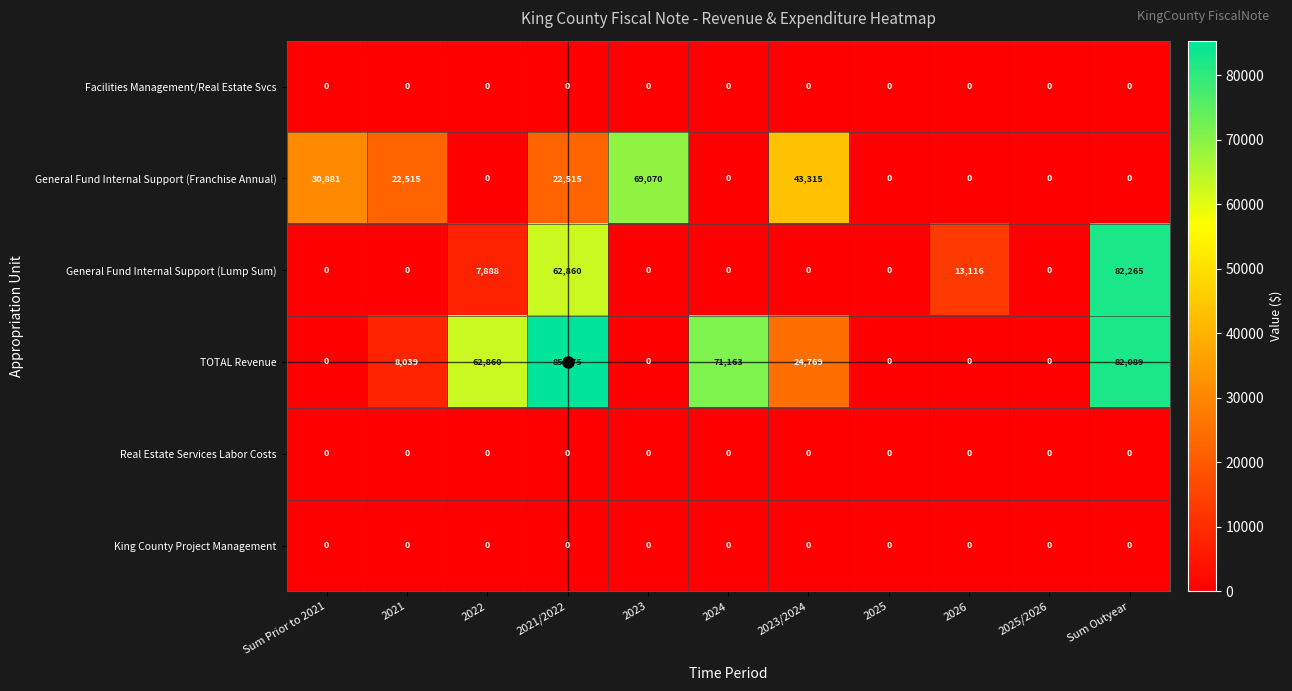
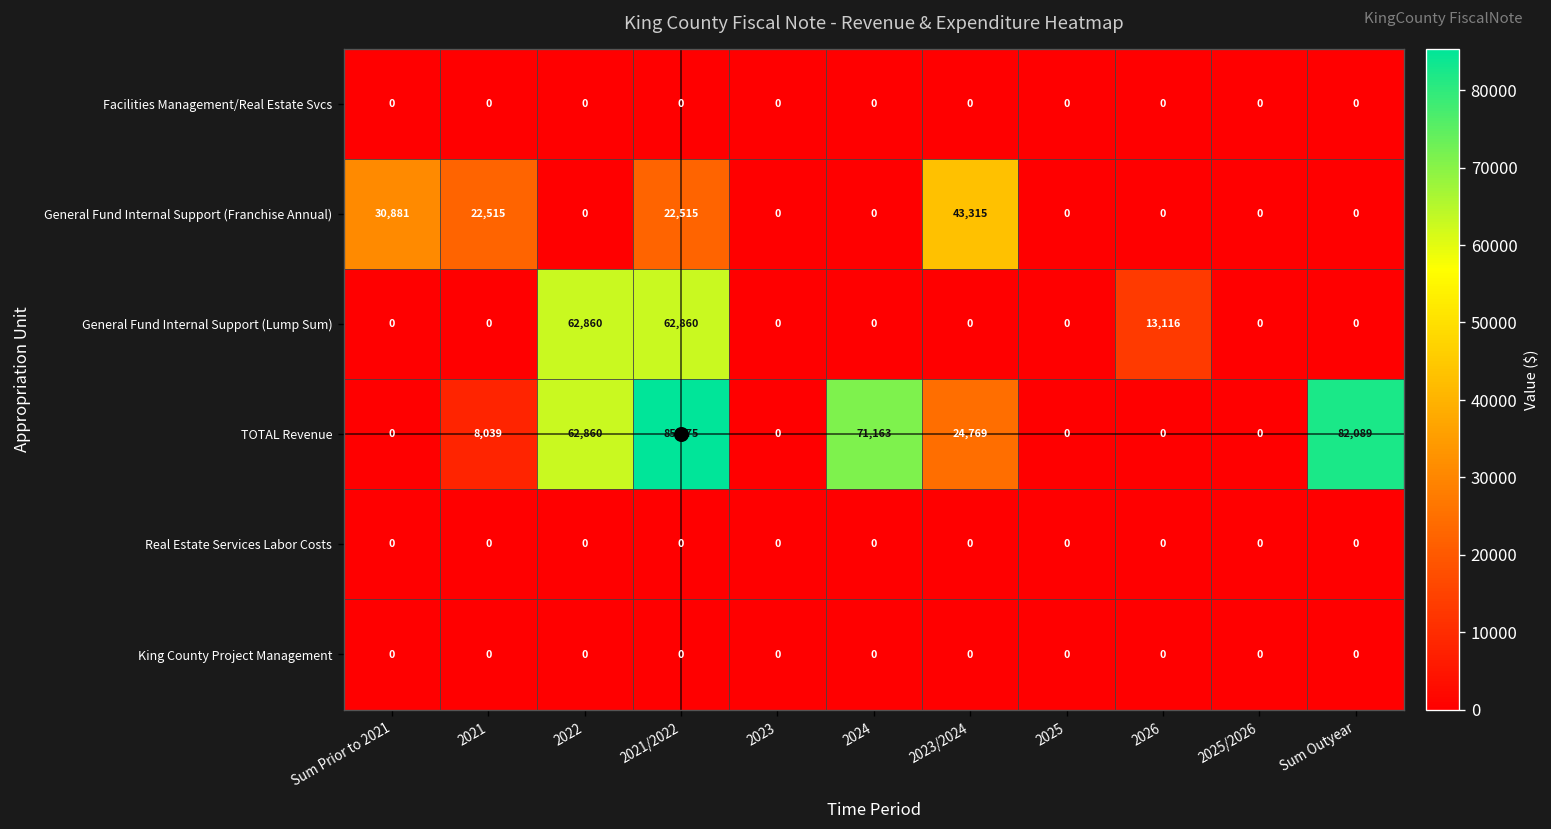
General Fund Internal Support (Franchise Annual), 2023: 69,070 -> 0
General Fund Internal Support (Lump Sum), 2022: 7,888 -> 62,860
General Fund Internal Support (Lump Sum), Sum Outyear: 82,265 -> 0
